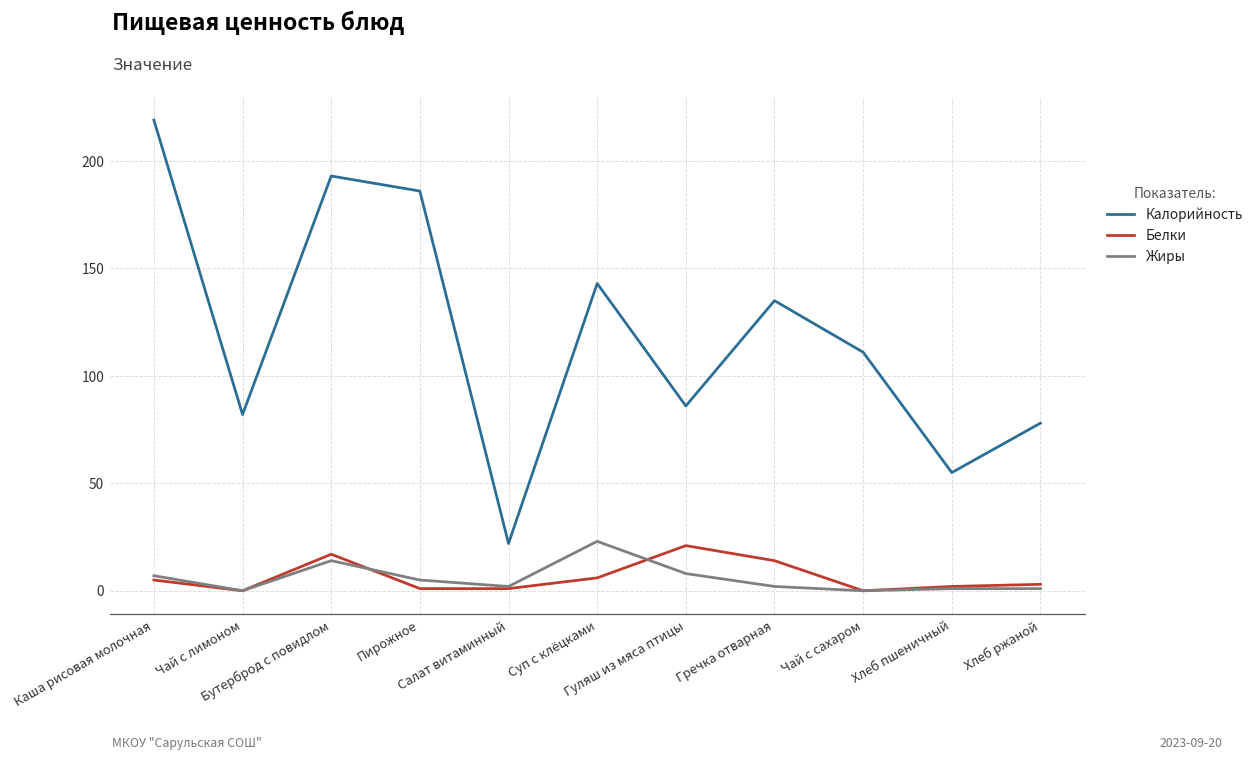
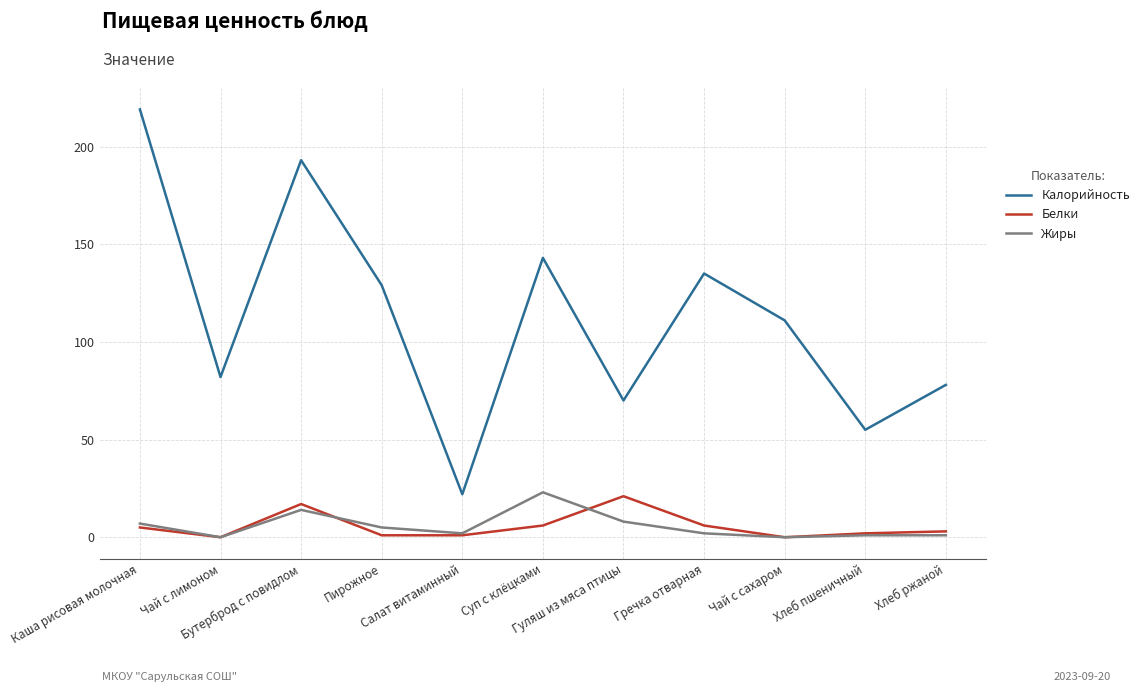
Калорийность, Пирожное: 186 -> 129
Калорийность, Гуляш из мяса птицы: 86 -> 70
Белки, Гречка отварная: 14 -> 6
